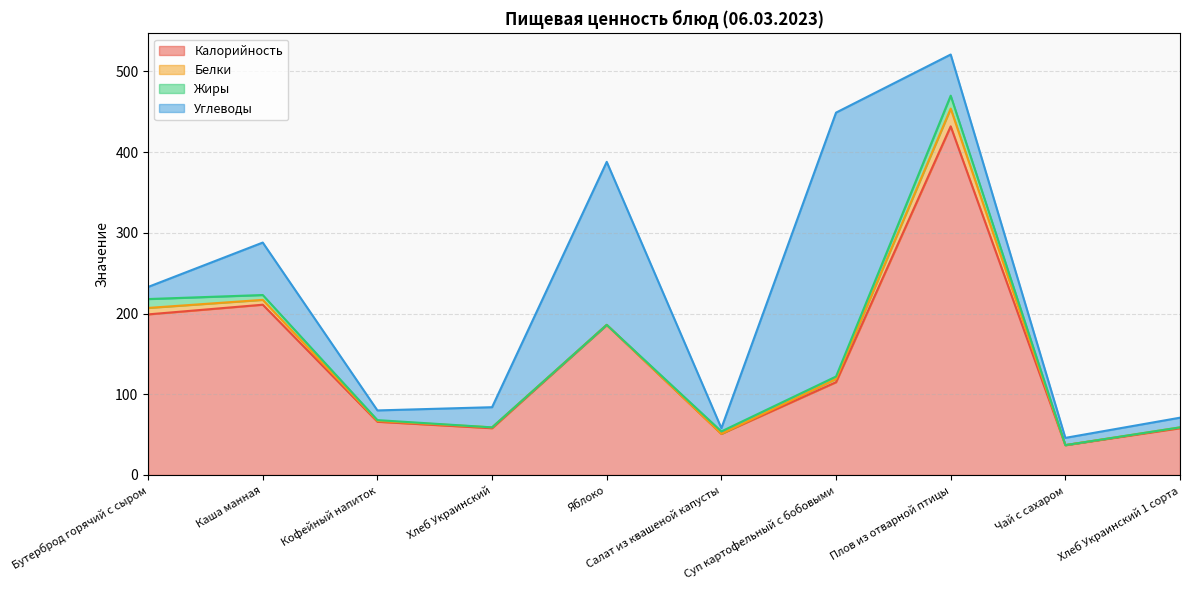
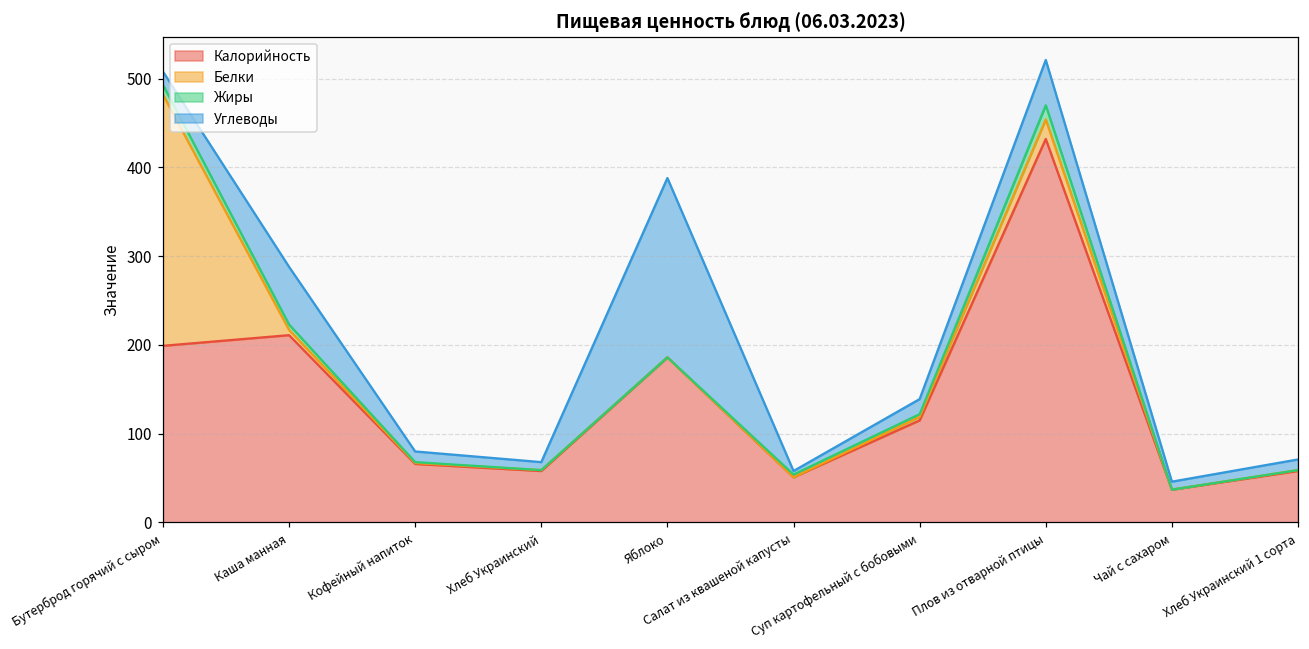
Белки, Бутерброд горячий с сыром: 10 -> 280
Углеводы, Хлеб Украинский: 30 -> 10
Углеводы, Суп картофельный с бобовыми: 330 -> 20
